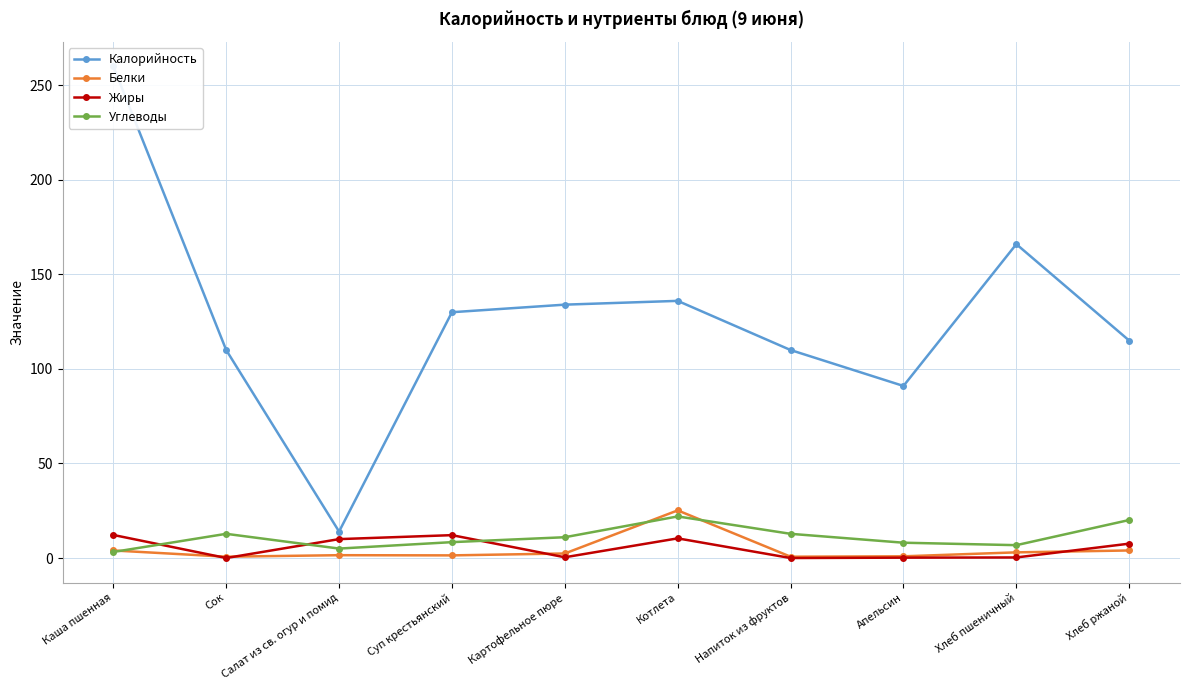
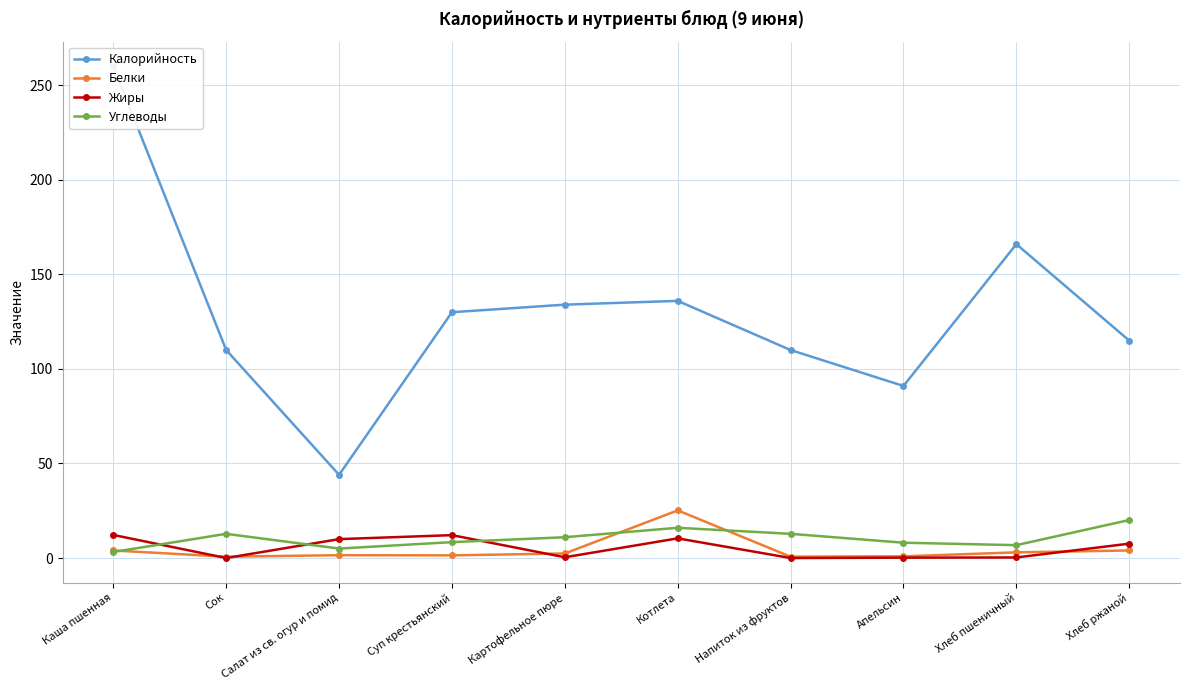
Калорийность, Салат из св. огур и помид: 14 -> 44
Углеводы, Котлета: 22 -> 16
